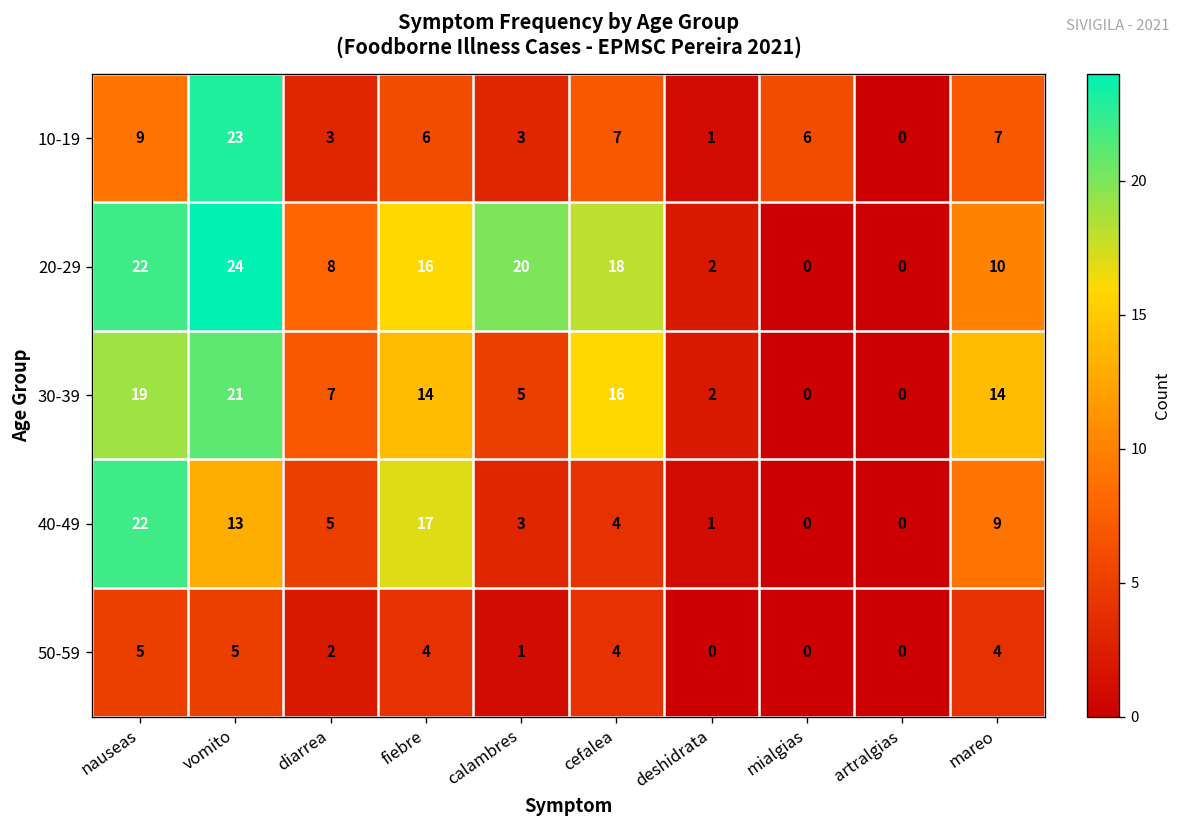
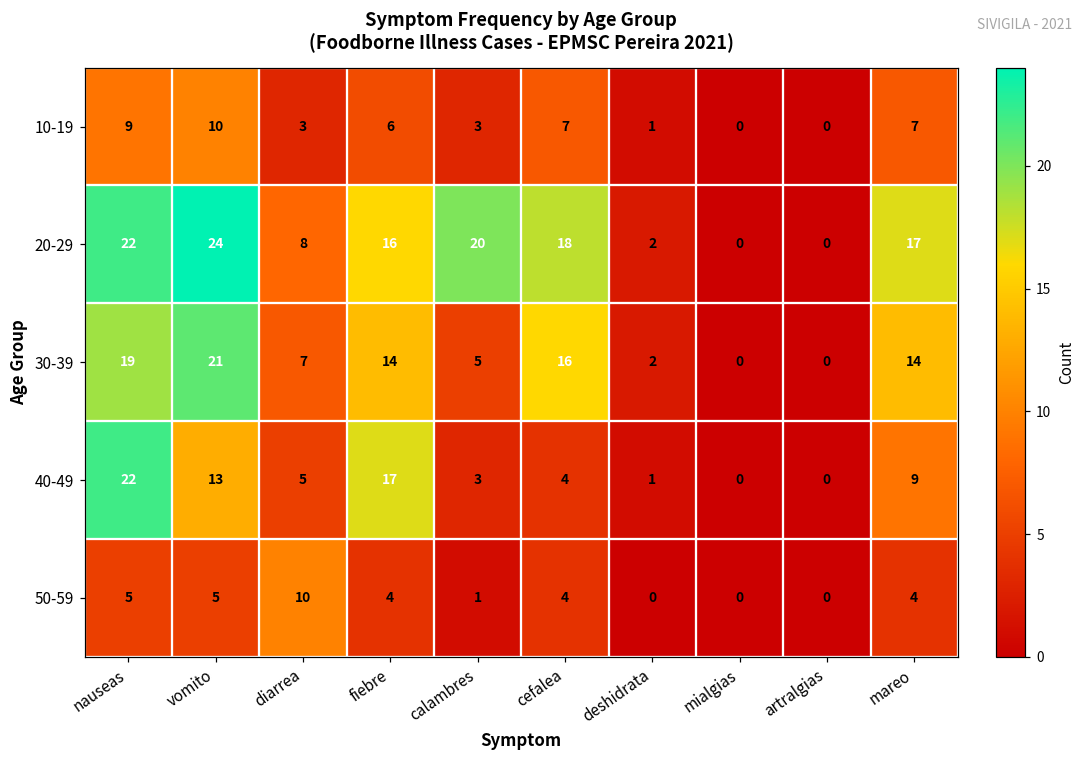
10-19, vomito: 23 -> 10
10-19, mialgias: 6 -> 0
20-29, mareo: 10 -> 17
50-59, diarrea: 2 -> 10
